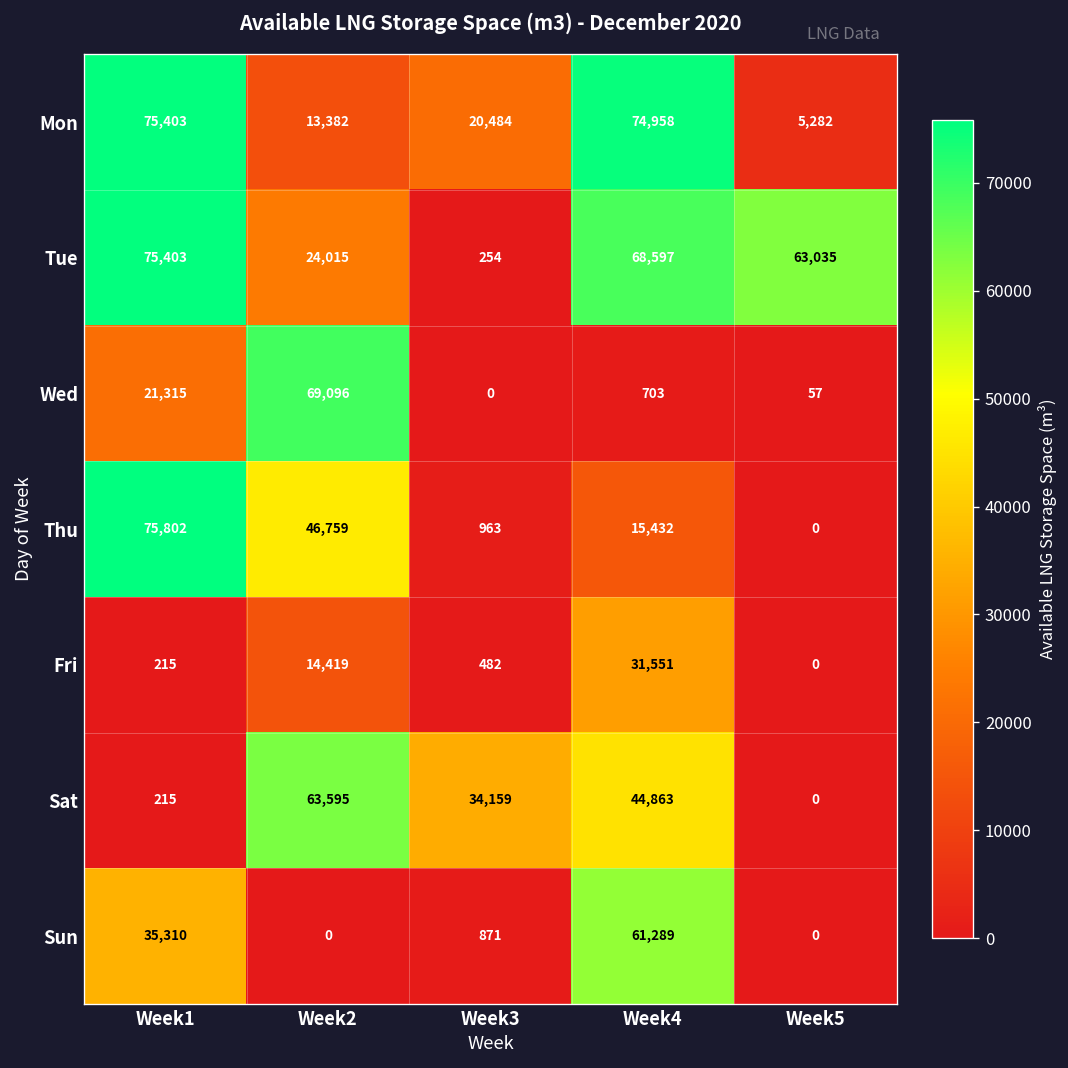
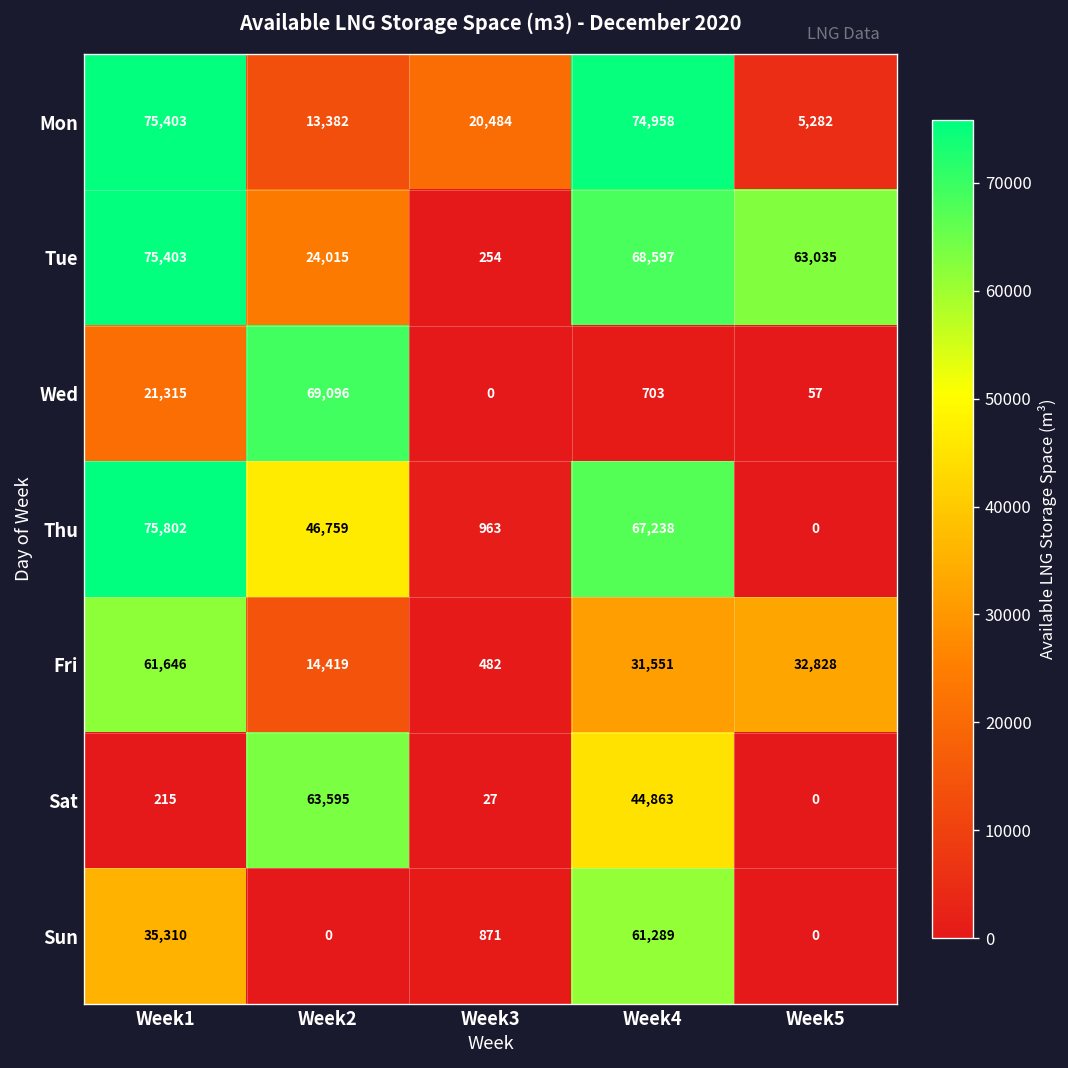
Thu, Week4: 15,432 -> 67,238
Fri, Week1: 215 -> 61,646
Fri, Week5: 0 -> 32,828
Sat, Week3: 34,159 -> 27
